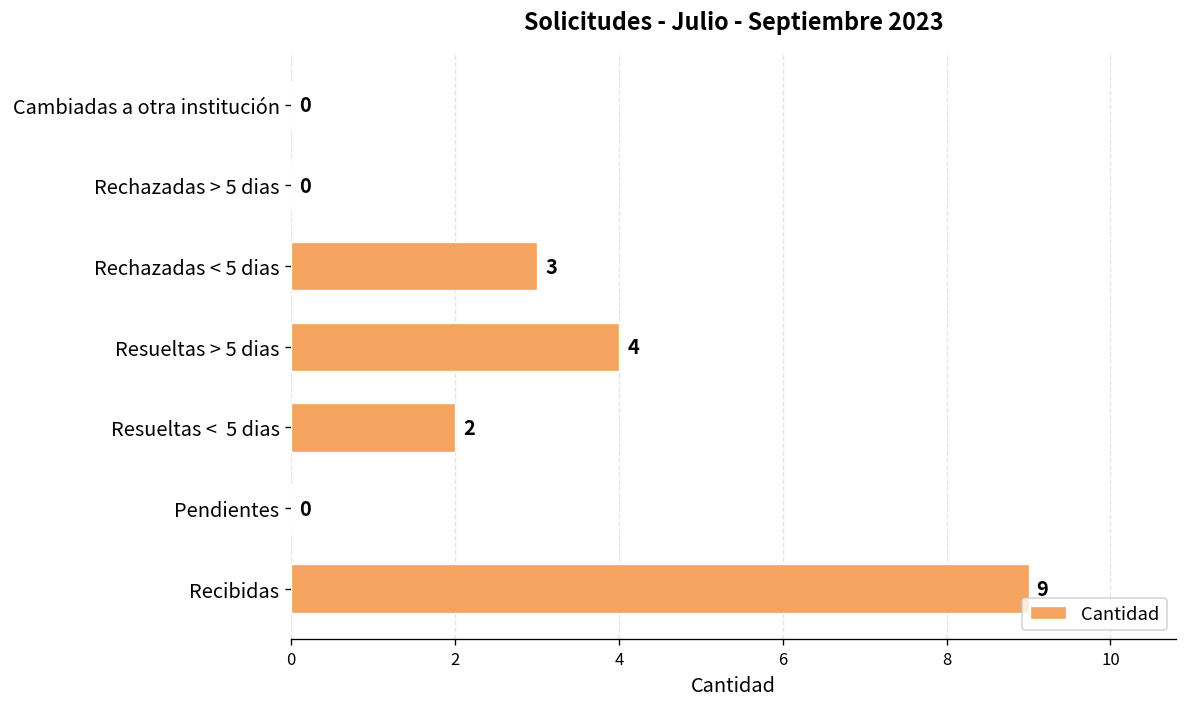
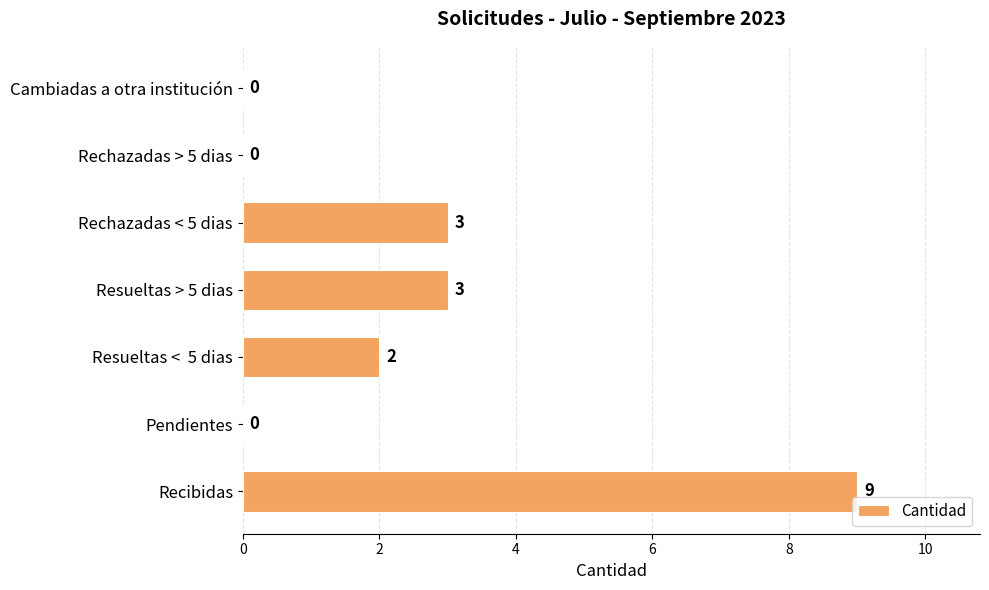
Resueltas > 5 dias: 4 -> 3
